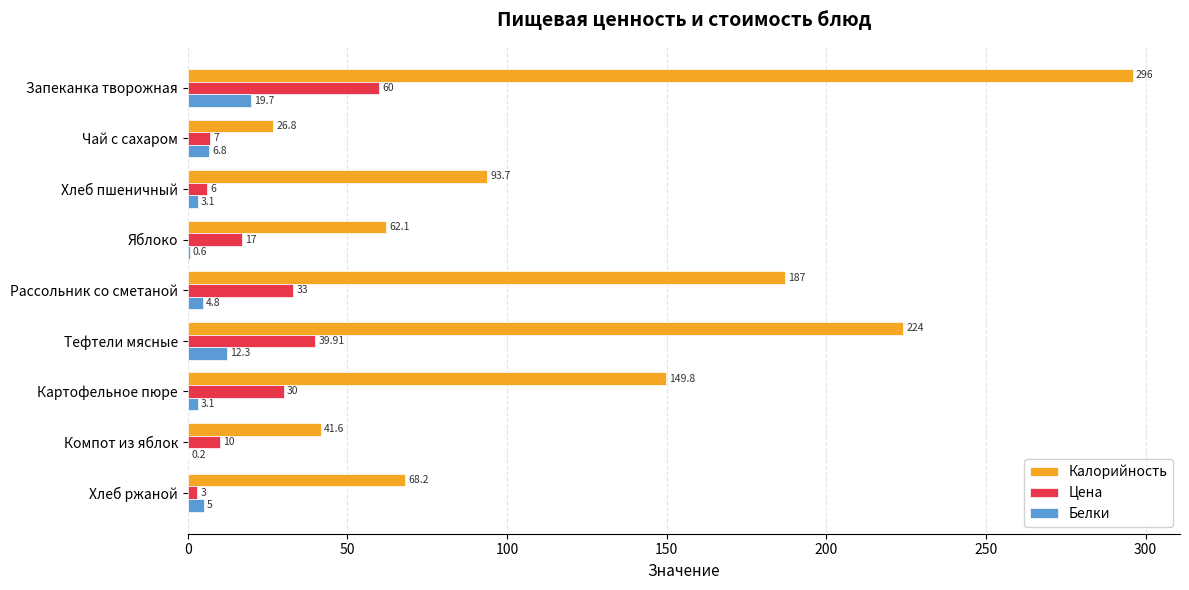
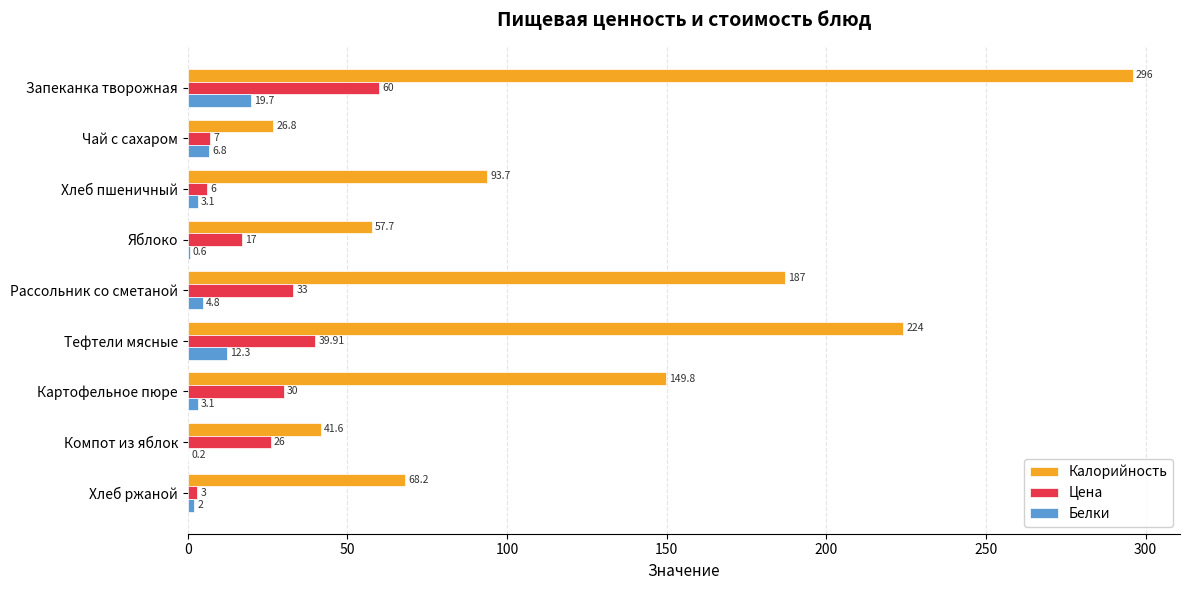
Калорийность, Яблоко: 62.1 -> 57.7
Цена, Компот из яблок: 10 -> 26
Белки, Хлеб ржаной: 5 -> 2
